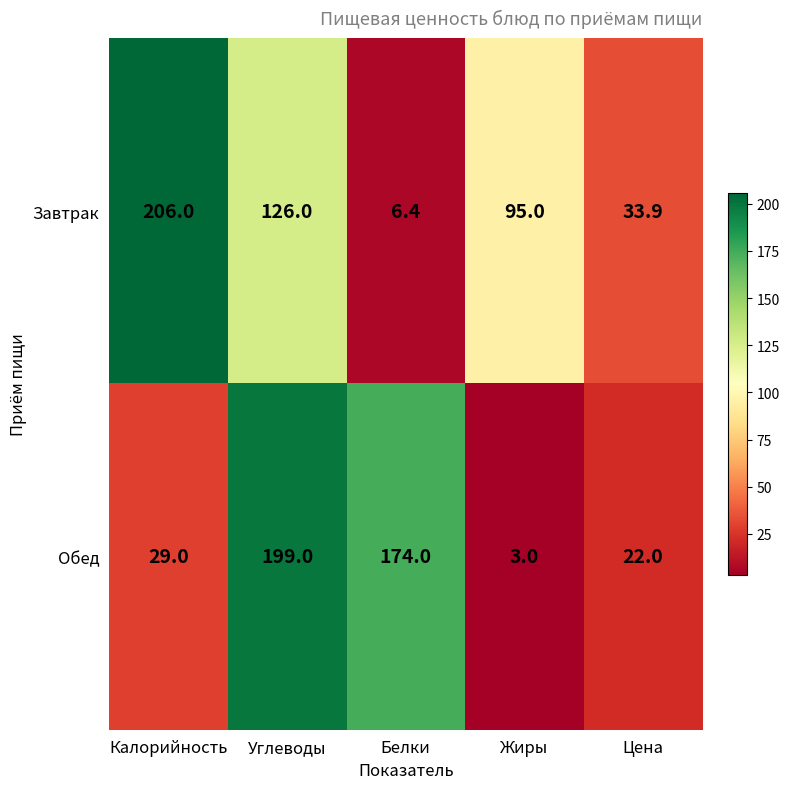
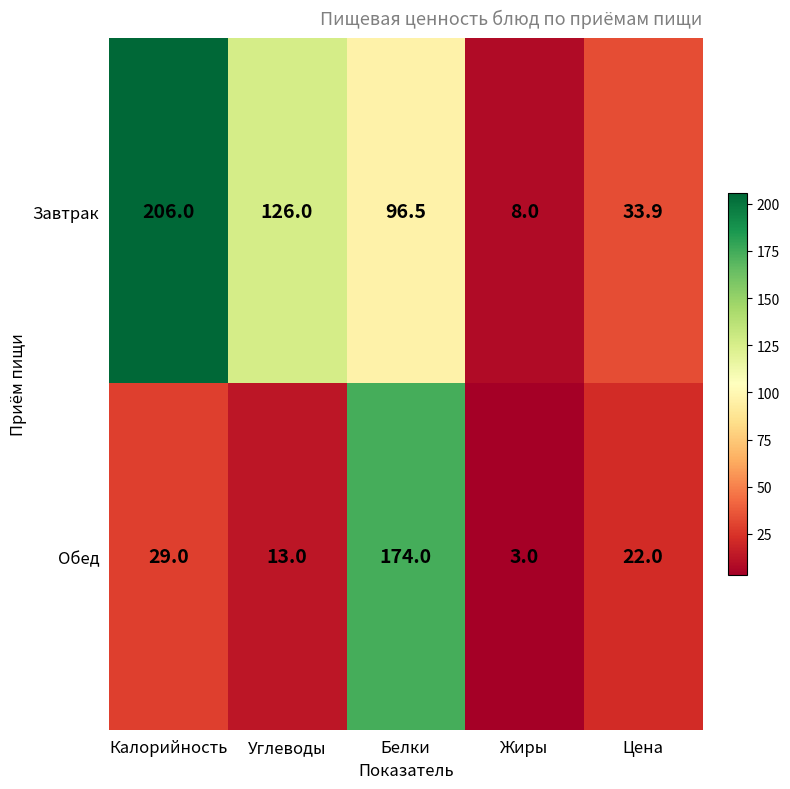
Завтрак, Белки: 6.4 -> 96.5
Завтрак, Жиры: 95.0 -> 8.0
Обед, Углеводы: 199.0 -> 13.0
